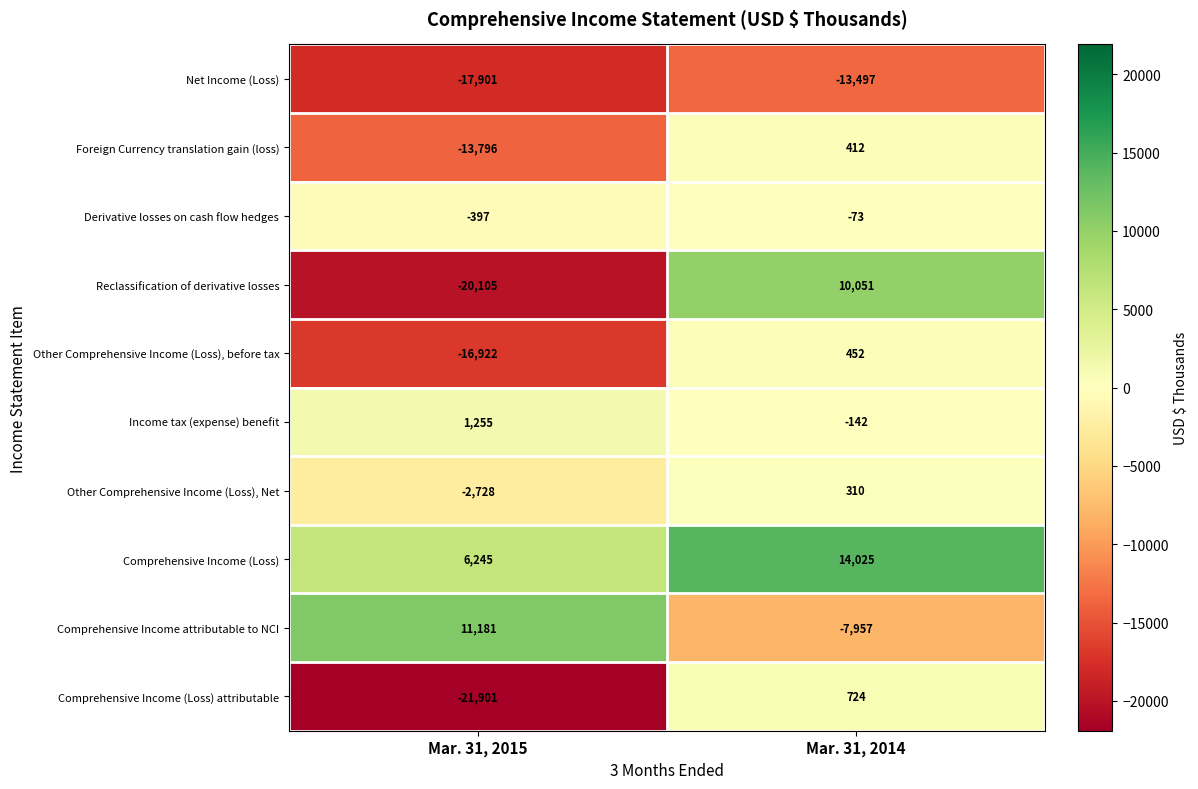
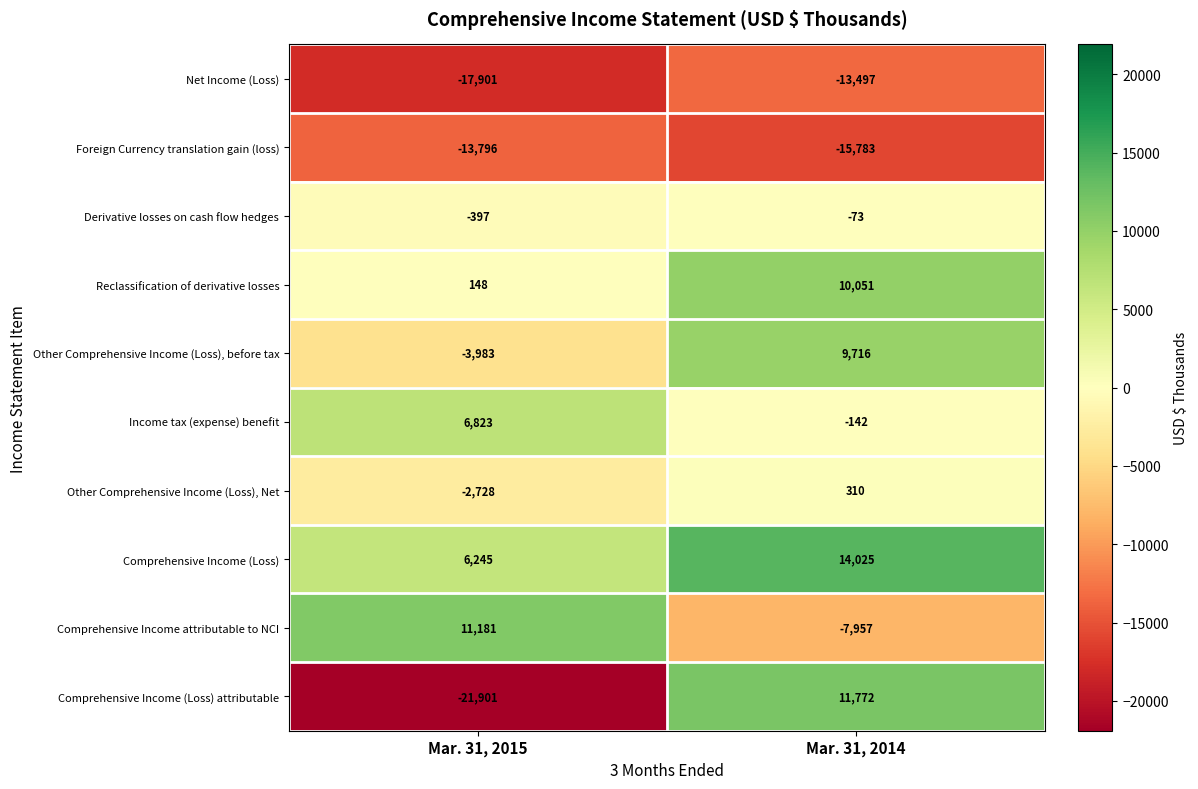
Foreign Currency translation gain (loss), Mar. 31, 2014: 412 -> -15,783
Reclassification of derivative losses, Mar. 31, 2015: -20,105 -> 148
Other Comprehensive Income (Loss), before tax, Mar. 31, 2015: -16,922 -> -3,983
Other Comprehensive Income (Loss), before tax, Mar. 31, 2014: 452 -> 9,716
Income tax (expense) benefit, Mar. 31, 2015: 1,255 -> 6,823
Comprehensive Income (Loss) attributable, Mar. 31, 2014: 724 -> 11,772
